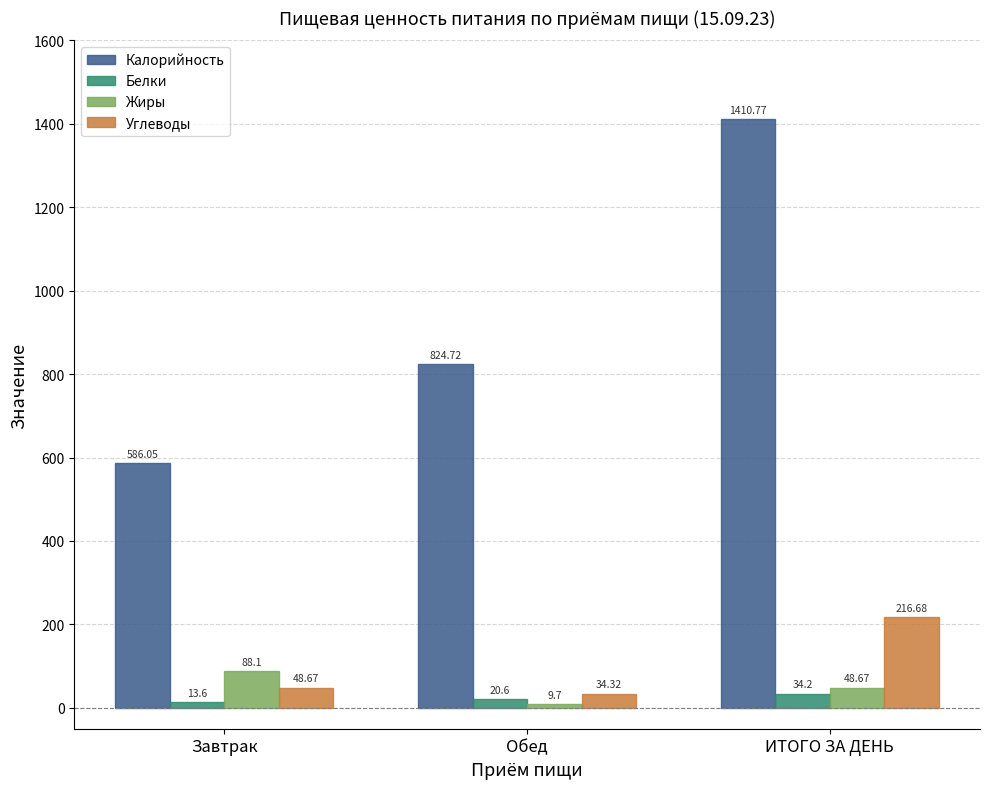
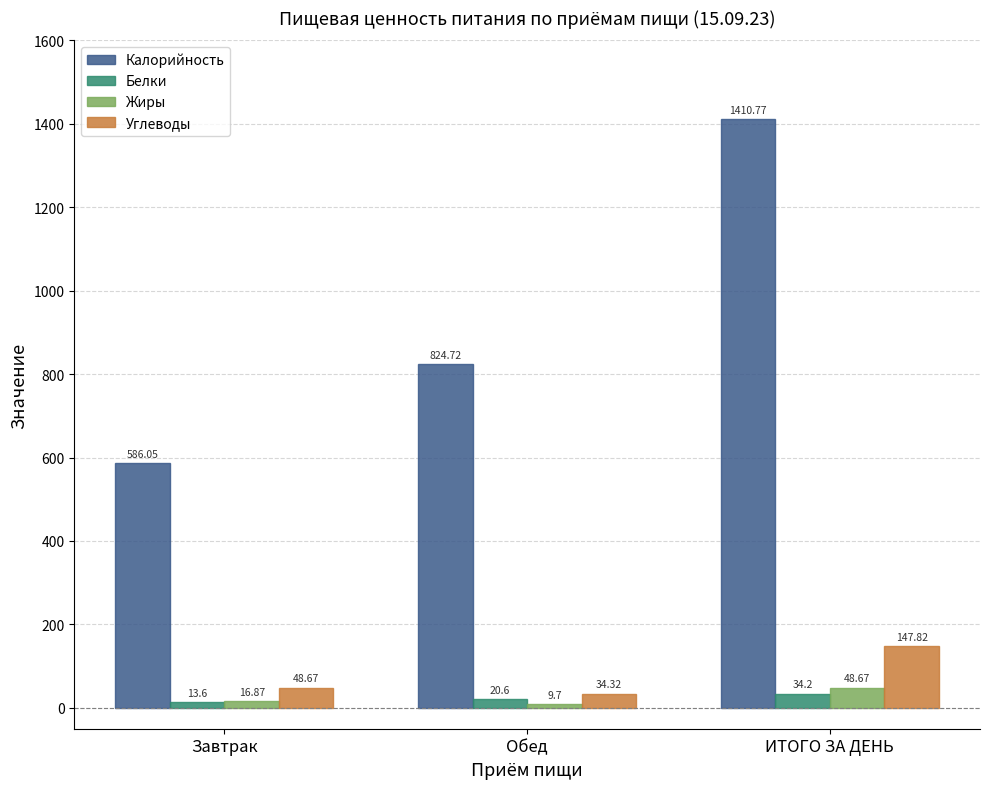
Жиры, Завтрак: 88.1 -> 16.87
Углеводы, ИТОГО ЗА ДЕНЬ: 216.68 -> 147.82
